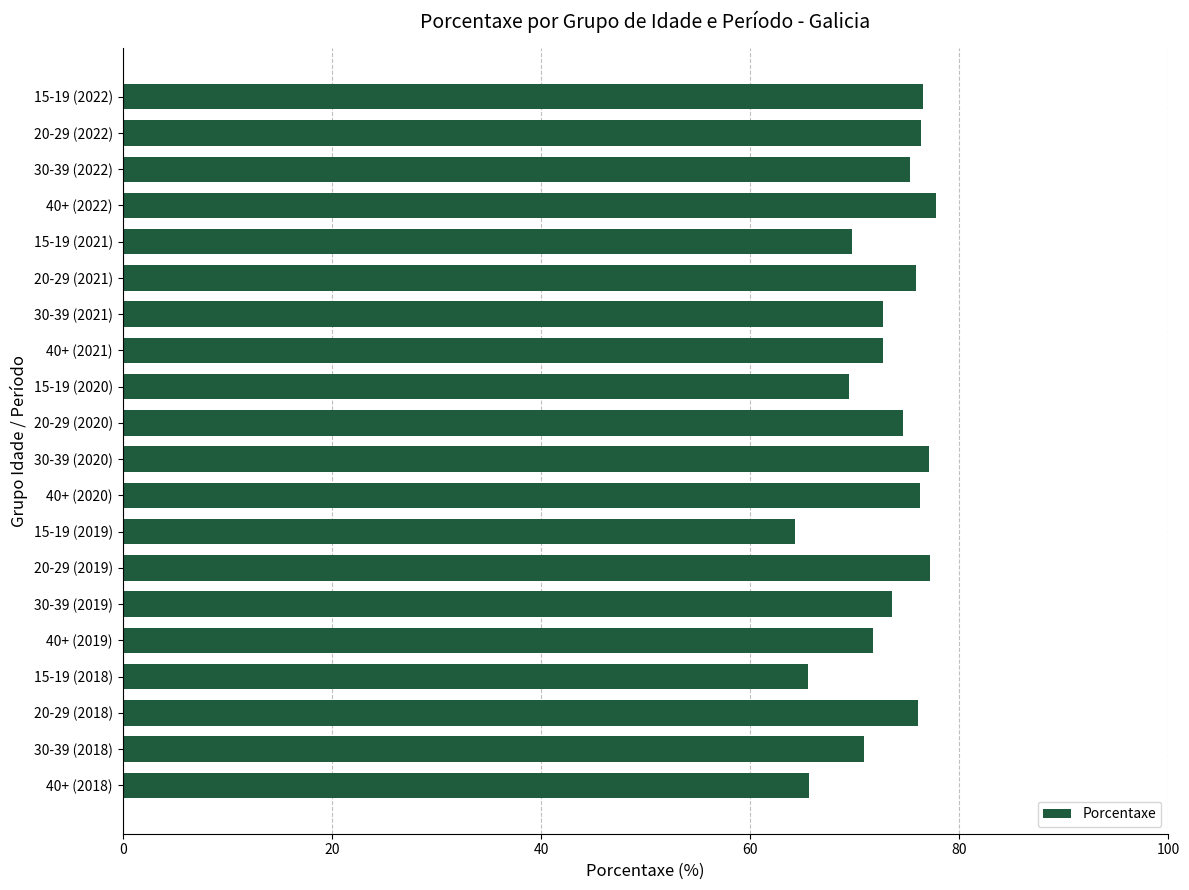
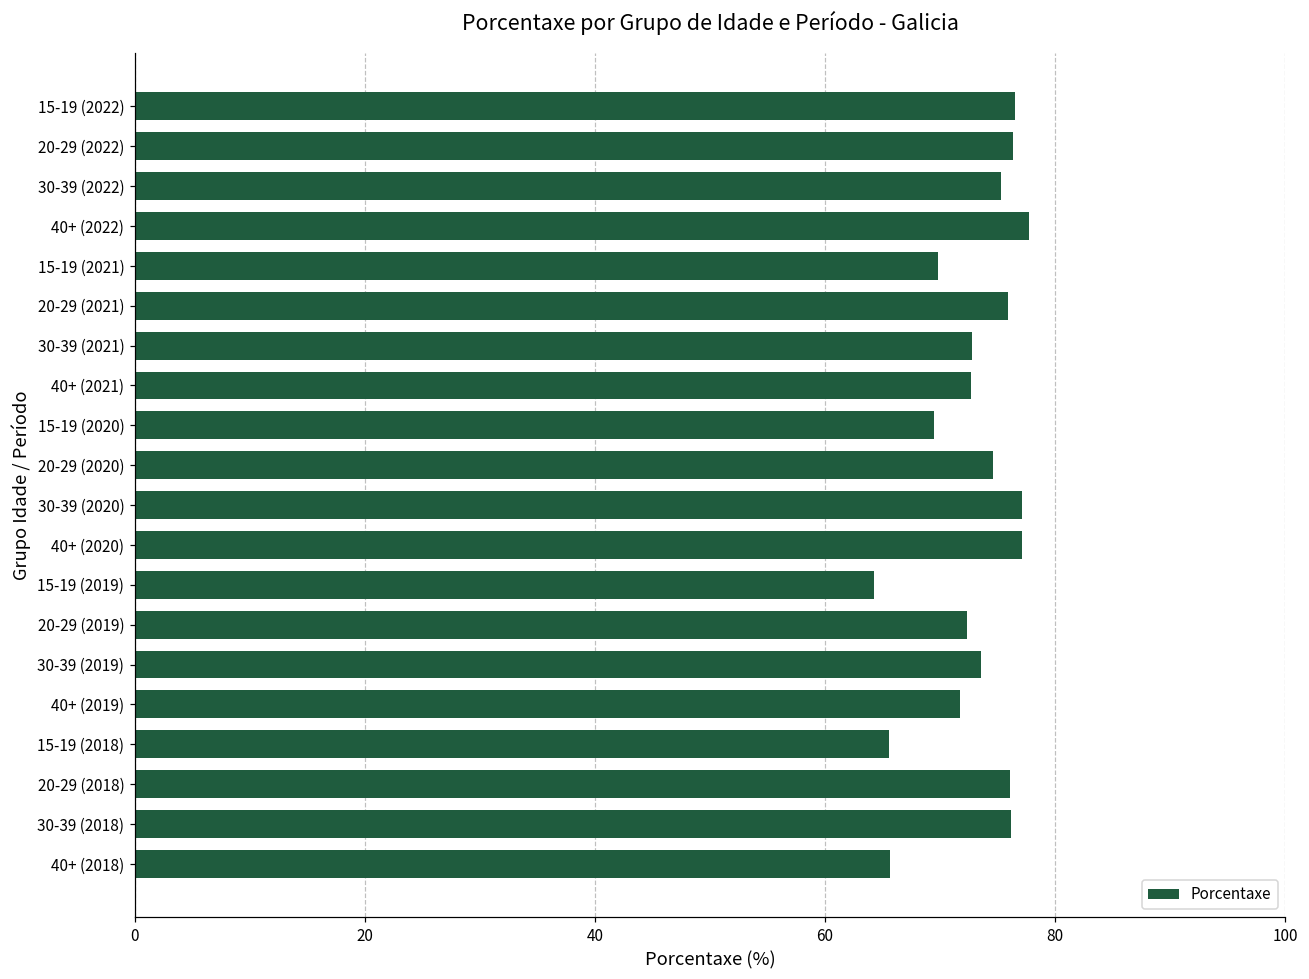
40+ (2020): 76.2 -> 77.1
20-29 (2019): 77.2 -> 72.4
30-39 (2018): 70.9 -> 76.2
